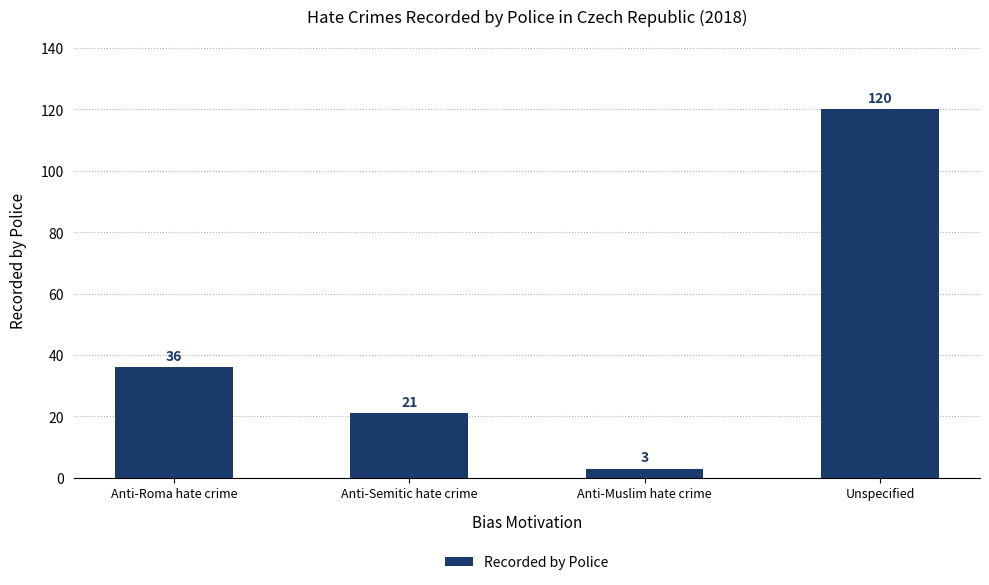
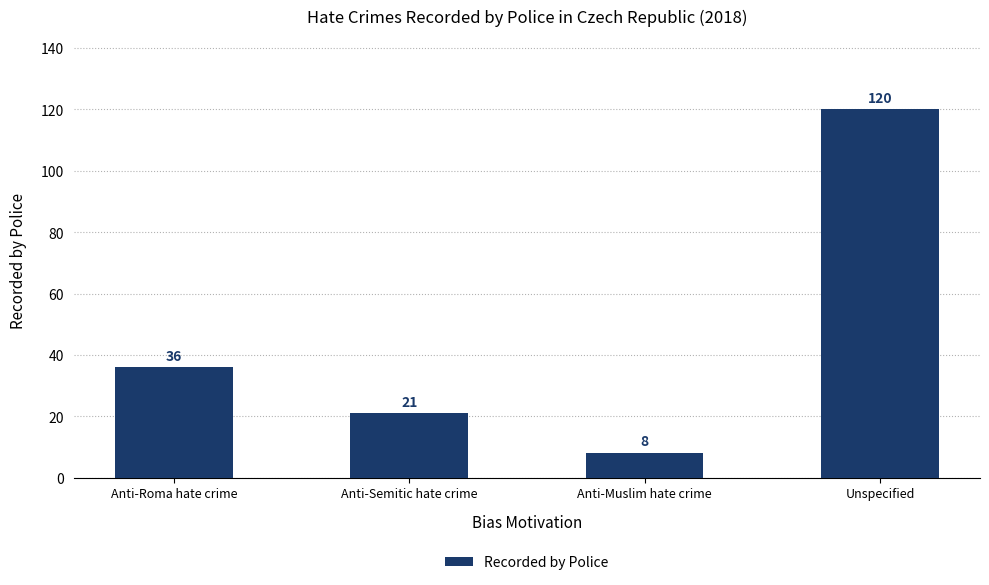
Anti-Muslim hate crime: 3 -> 8
